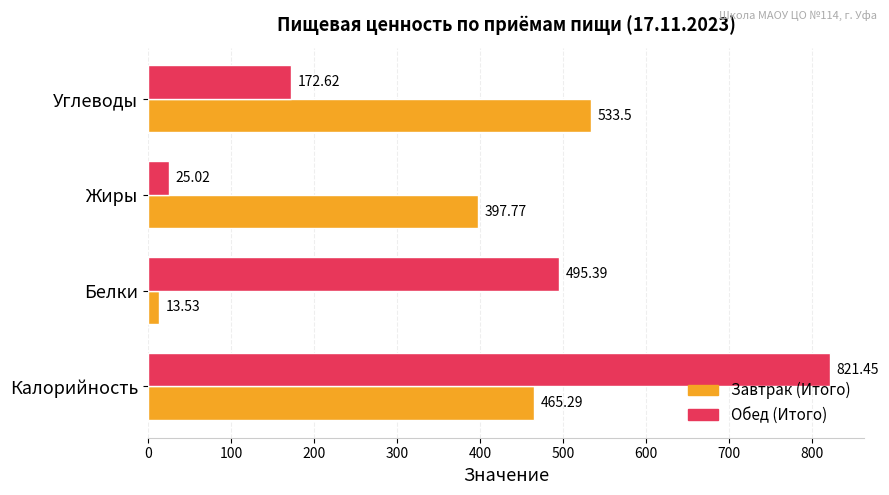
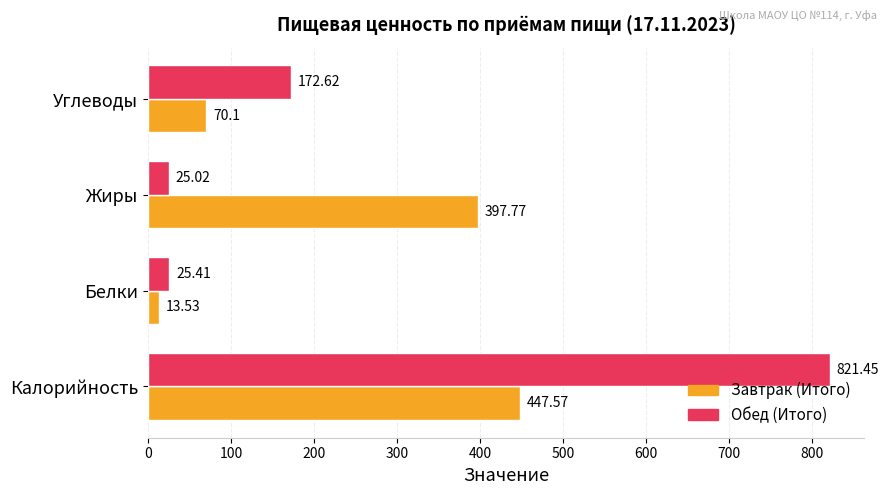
Завтрак (Итого), Углеводы: 533.5 -> 70.1
Обед (Итого), Белки: 495.39 -> 25.41
Завтрак (Итого), Калорийность: 465.29 -> 447.57
